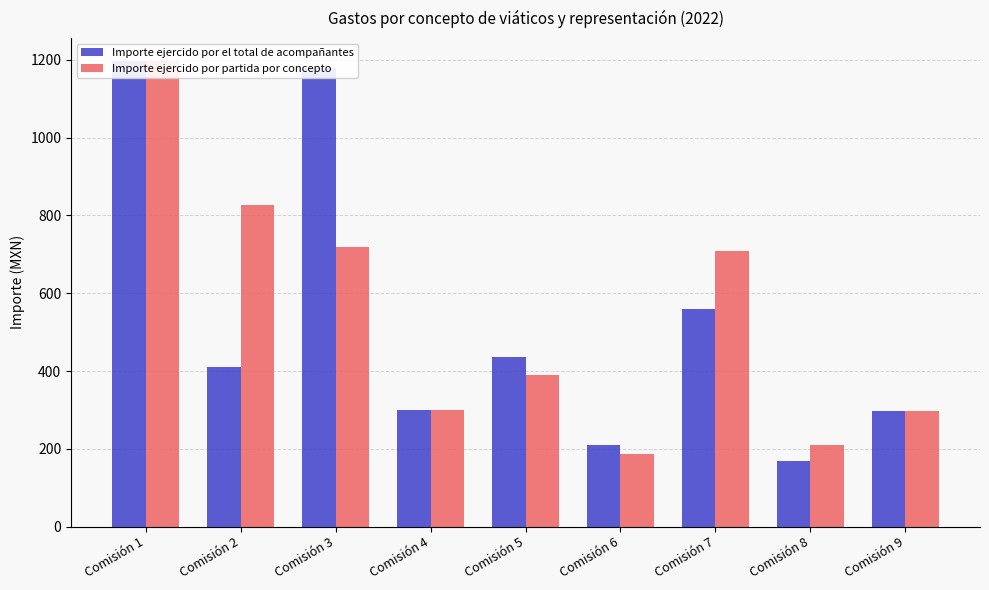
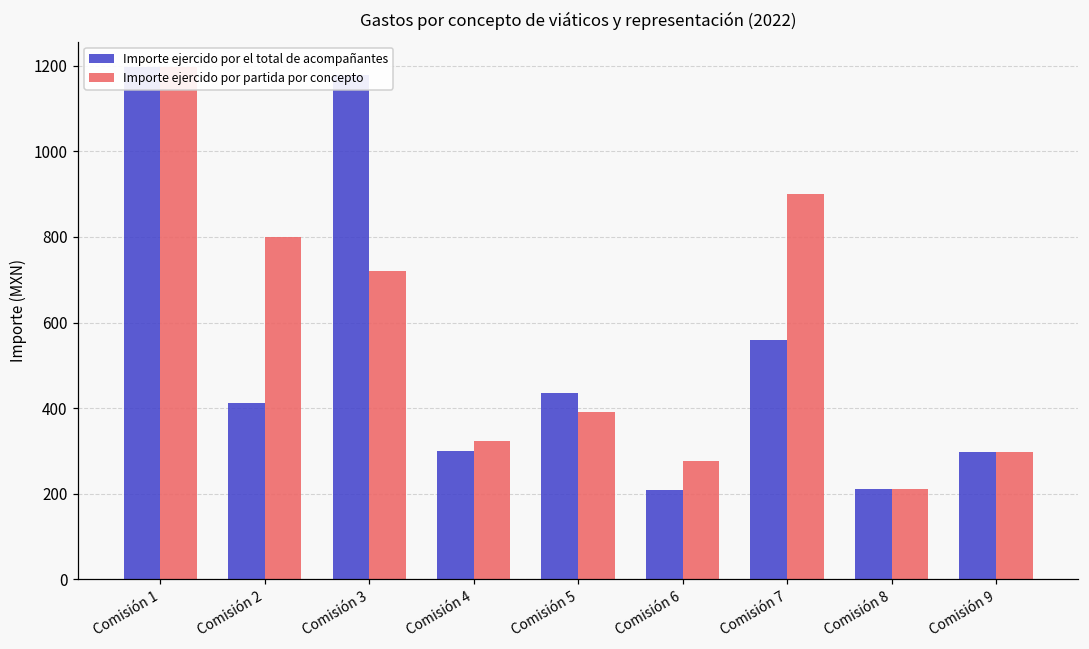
Importe ejercido por partida por concepto, Comisión 2: 830 -> 800
Importe ejercido por partida por concepto, Comisión 4: 300 -> 320
Importe ejercido por partida por concepto, Comisión 6: 190 -> 280
Importe ejercido por partida por concepto, Comisión 7: 710 -> 900
Importe ejercido por el total de acompañantes, Comisión 8: 170 -> 210
